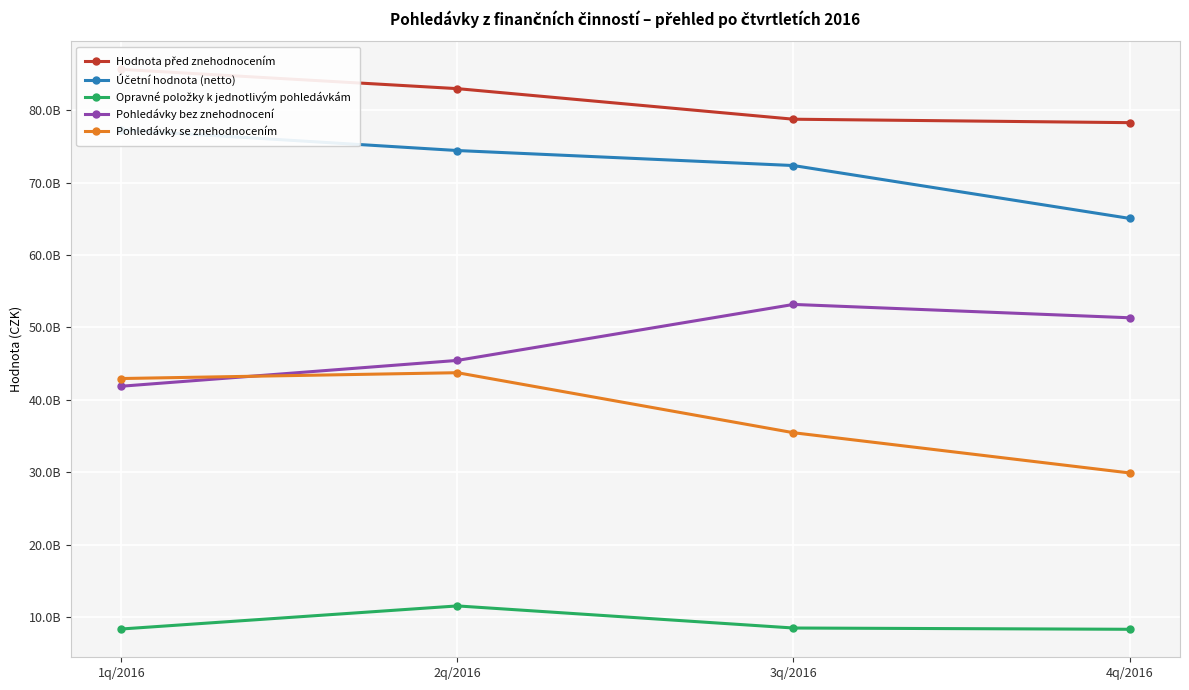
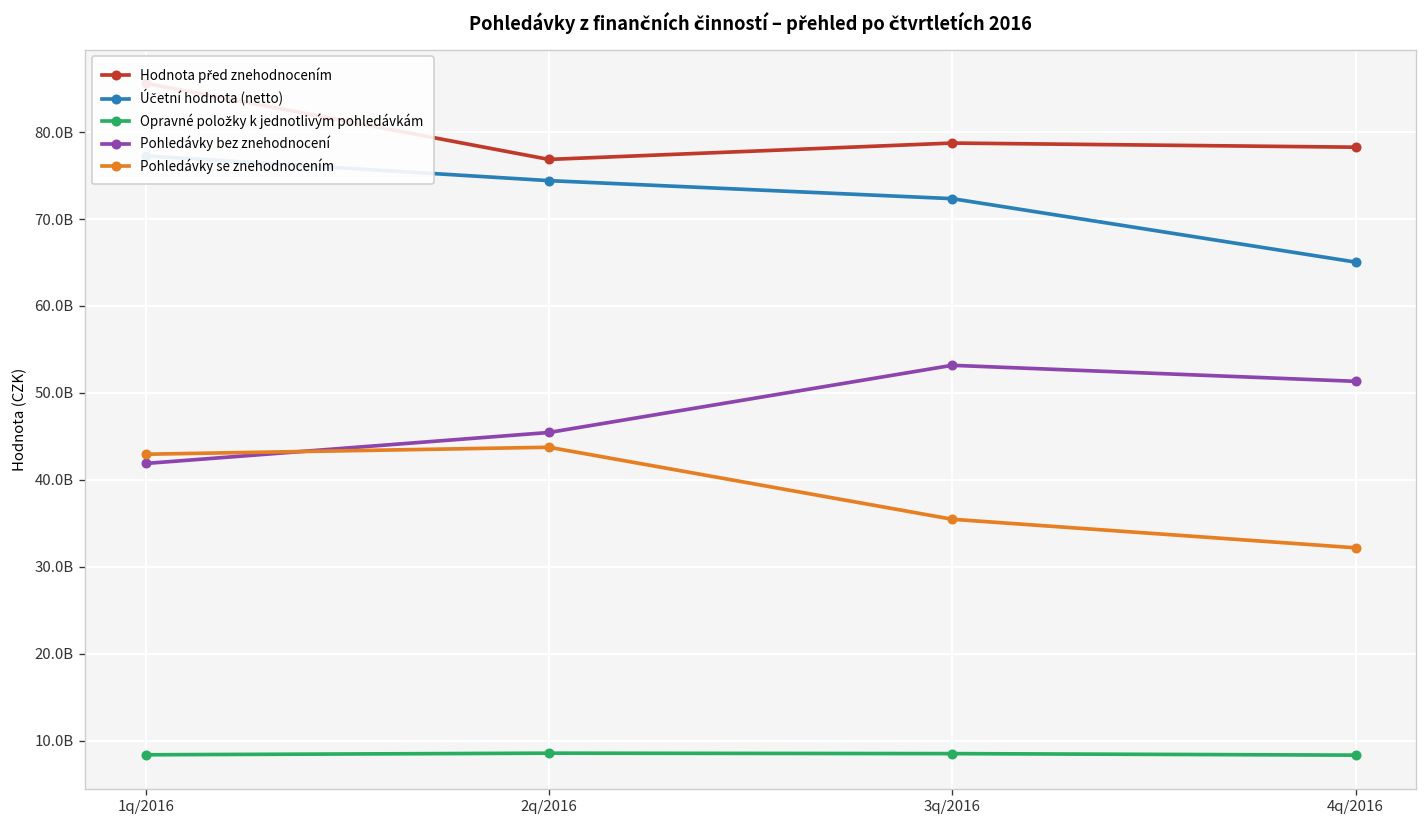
Hodnota před znehodnocením, 2q/2016: 83000000000 -> 77000000000
Opravné položky k jednotlivým pohledávkám, 2q/2016: 12000000000 -> 9000000000
Pohledávky se znehodnocením, 4q/2016: 30000000000 -> 32000000000
